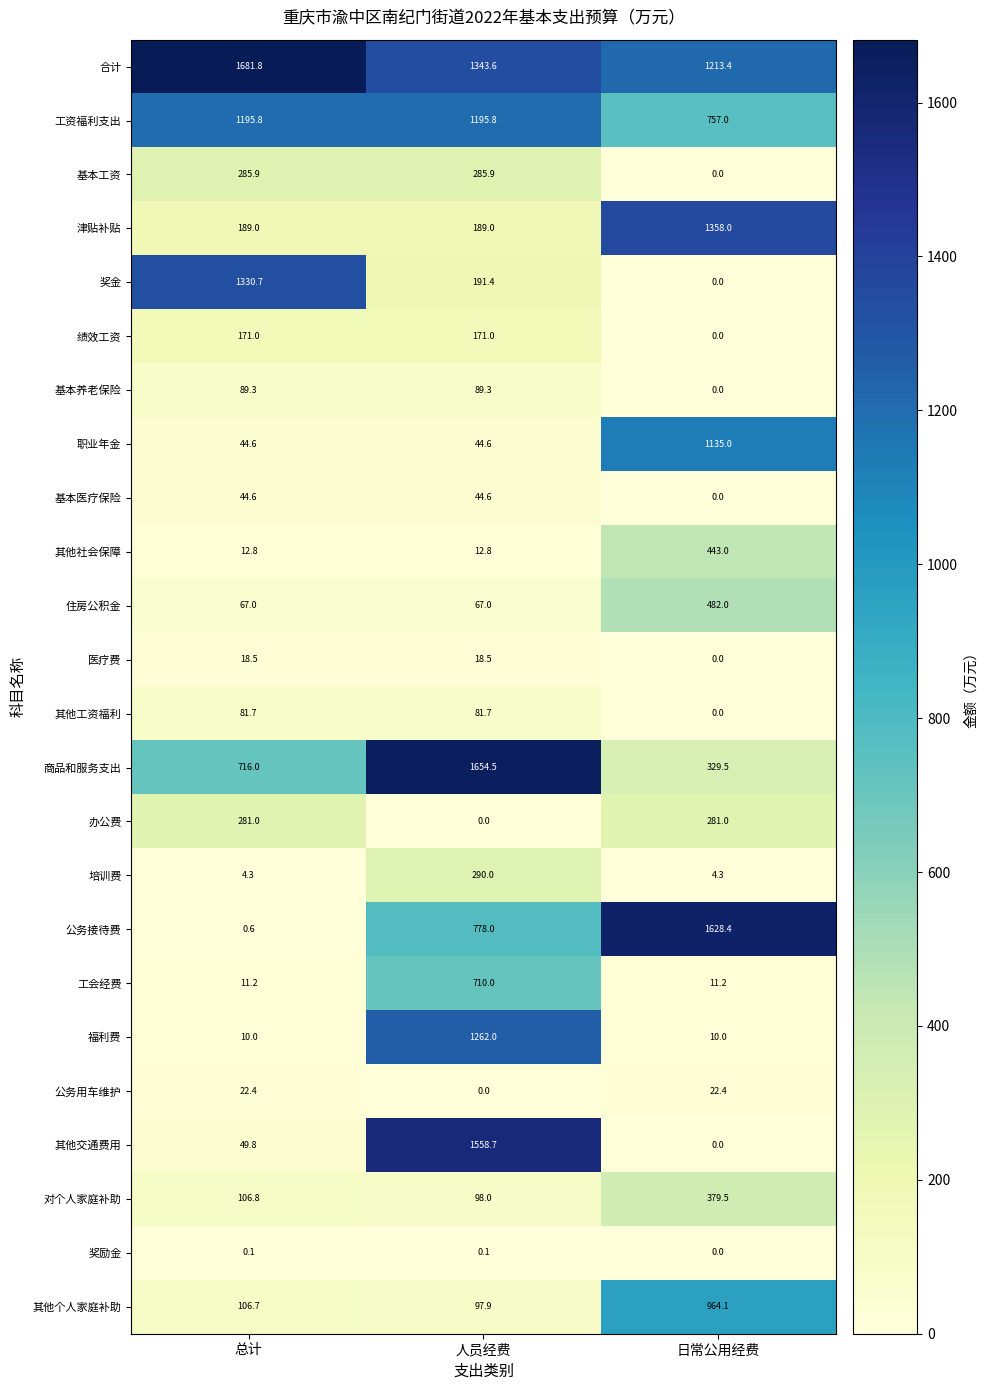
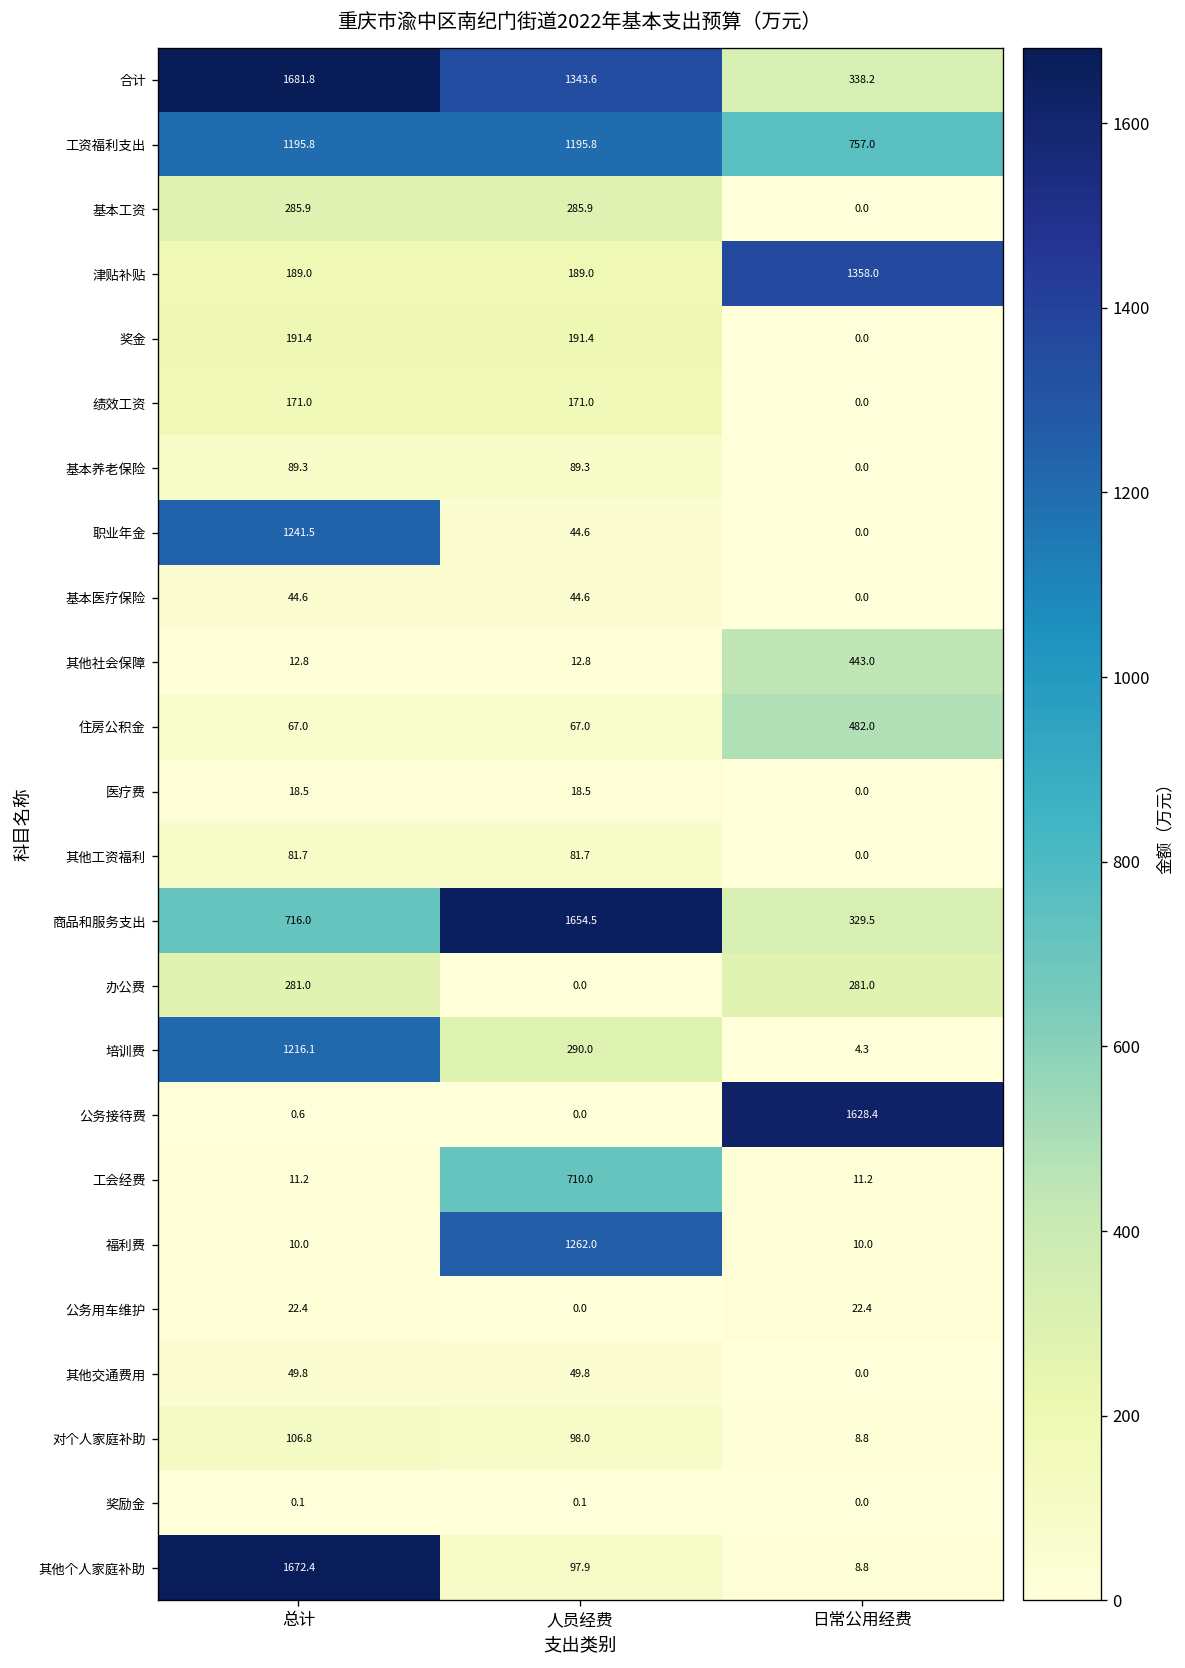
合计, 日常公用经费: 1213.4 -> 338.2
奖金, 总计: 1330.7 -> 191.4
职业年金, 总计: 44.6 -> 1241.5
职业年金, 日常公用经费: 1135.0 -> 0.0
培训费, 总计: 4.3 -> 1216.1
公务接待费, 人员经费: 778.0 -> 0.0
其他交通费用, 人员经费: 1558.7 -> 49.8
对个人家庭补助, 日常公用经费: 379.5 -> 8.8
其他个人家庭补助, 总计: 106.7 -> 1672.4
其他个人家庭补助, 日常公用经费: 964.1 -> 8.8
